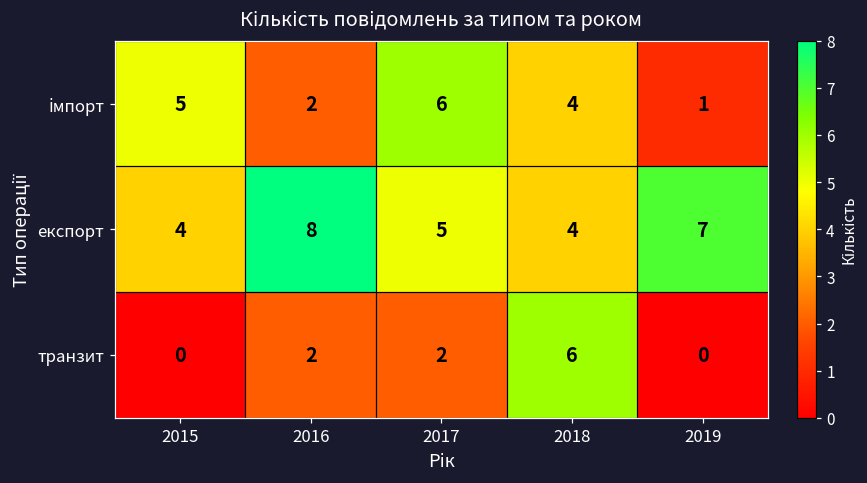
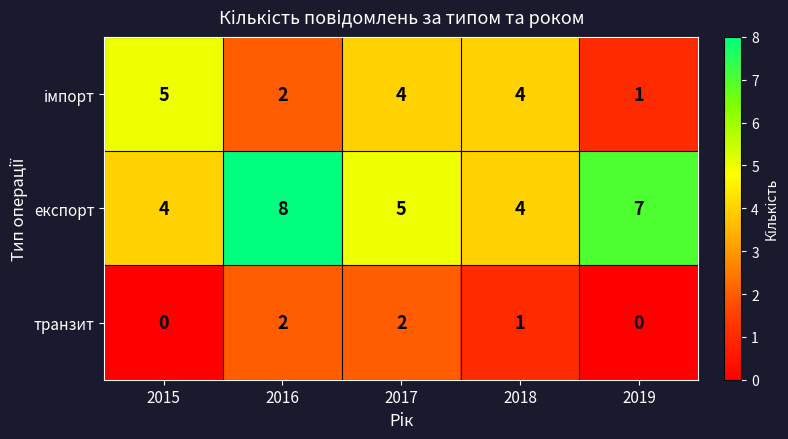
імпорт, 2017: 6 -> 4
транзит, 2018: 6 -> 1
